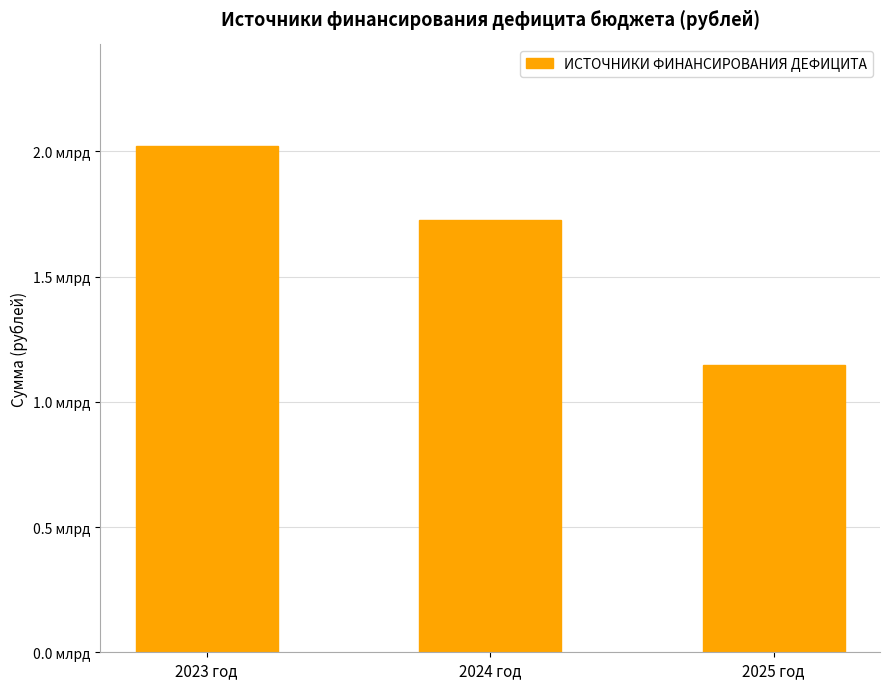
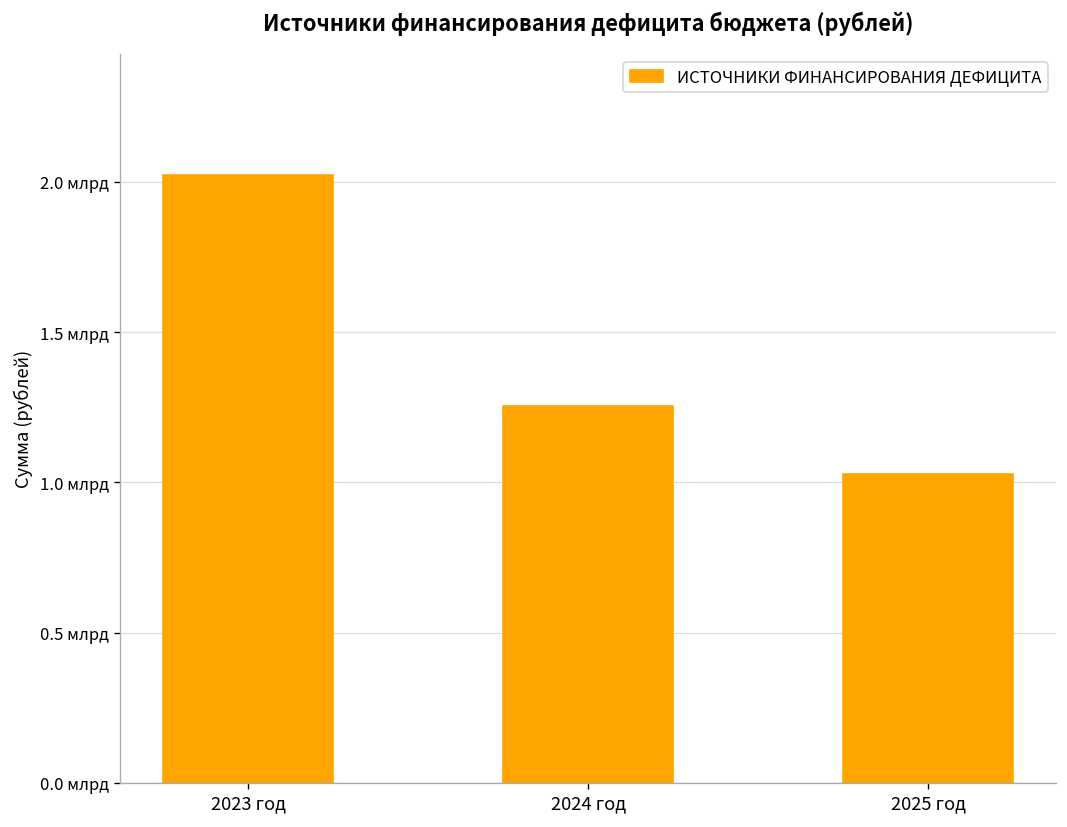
2024 год: 1.73 млрд -> 1.25 млрд
2025 год: 1.15 млрд -> 1.03 млрд
